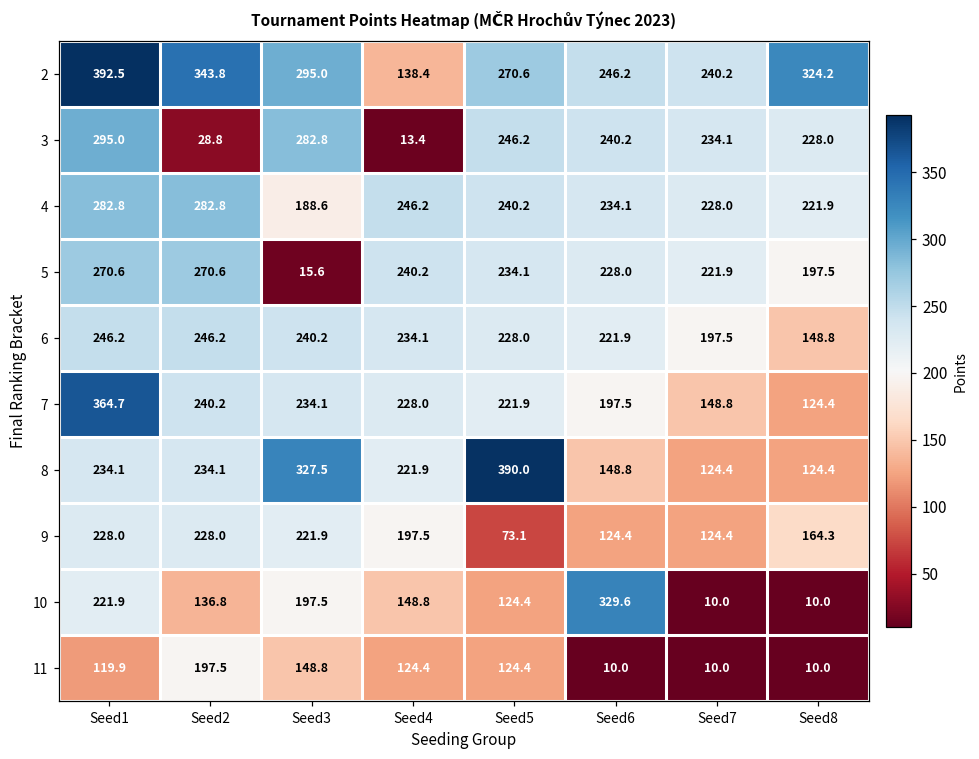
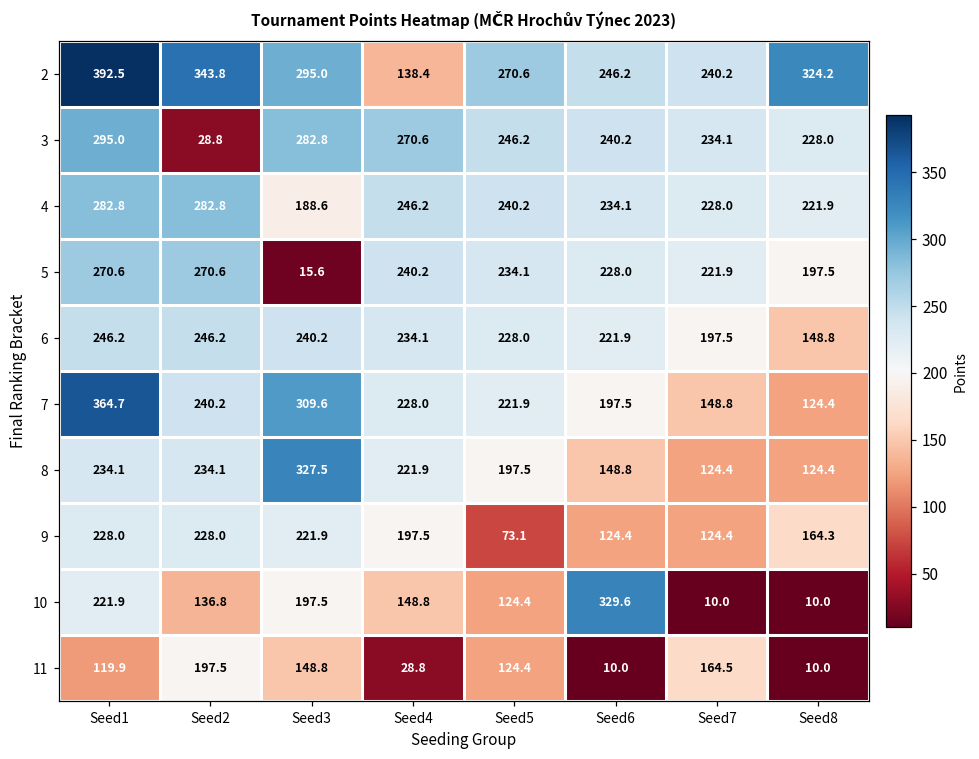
3, Seed4: 13.4 -> 270.6
7, Seed3: 234.1 -> 309.6
8, Seed5: 390.0 -> 197.5
11, Seed4: 124.4 -> 28.8
11, Seed7: 10.0 -> 164.5
